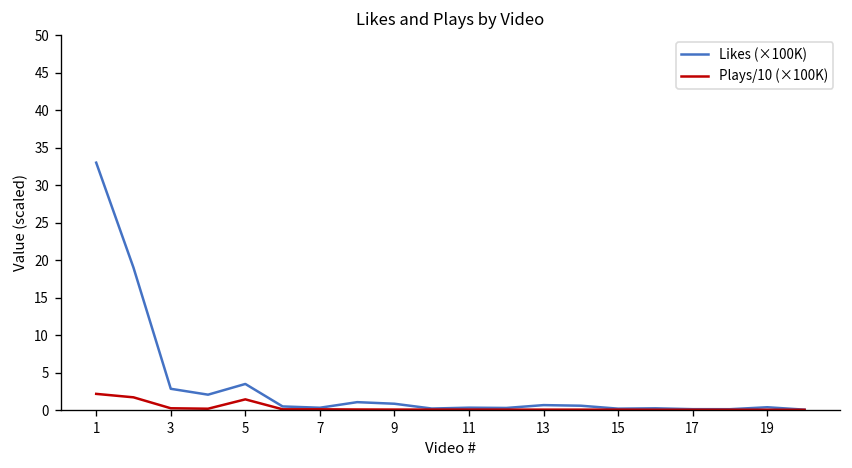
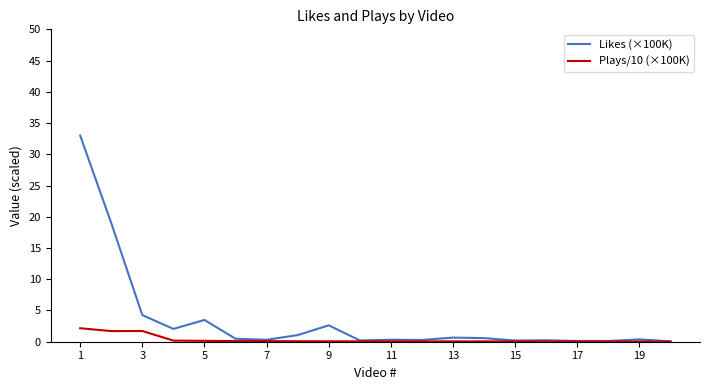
Likes (×100K), 3: 3 -> 4
Plays/10 (×100K), 3: 0 -> 2
Plays/10 (×100K), 5: 1 -> 0
Likes (×100K), 9: 1 -> 3
